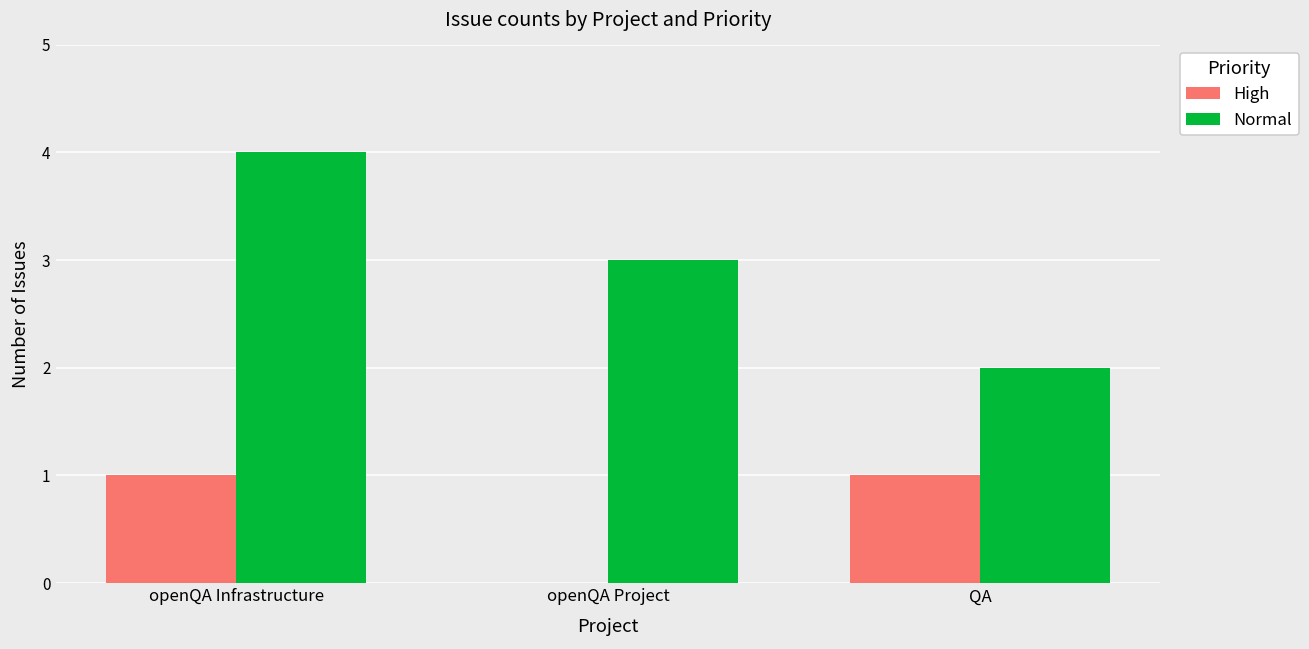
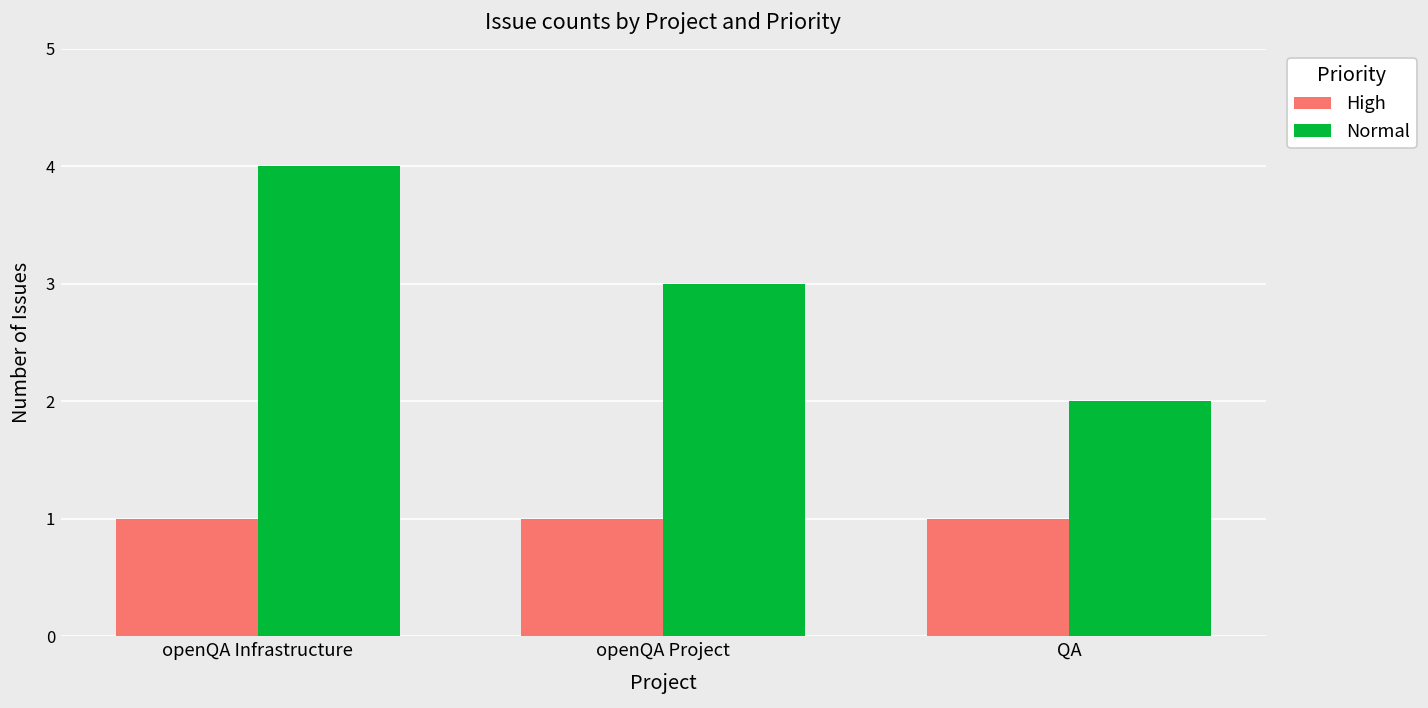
High, openQA Project: 0 -> 1
